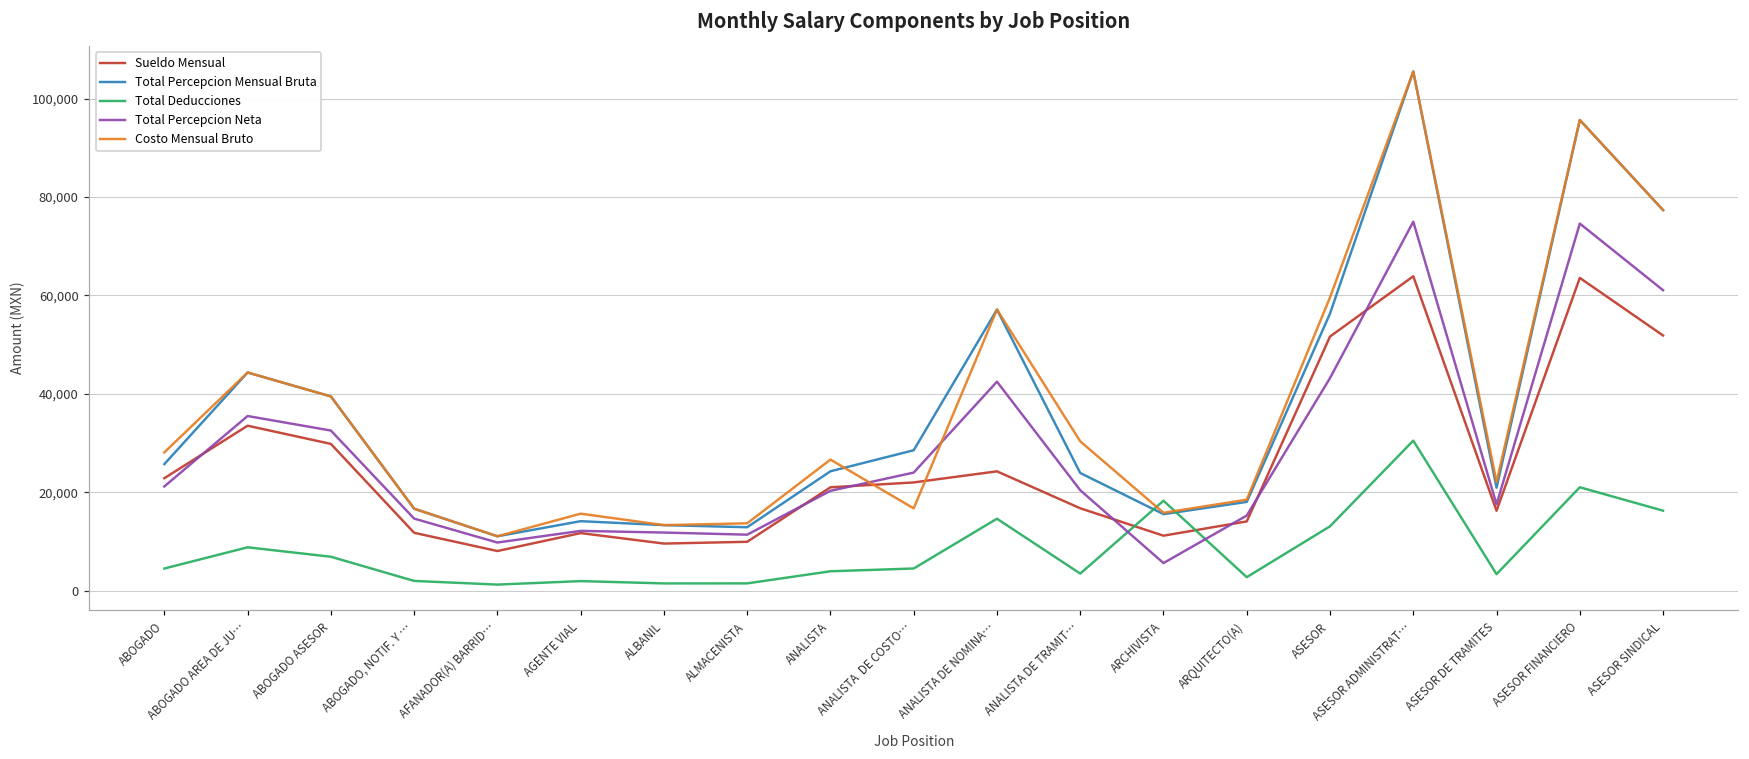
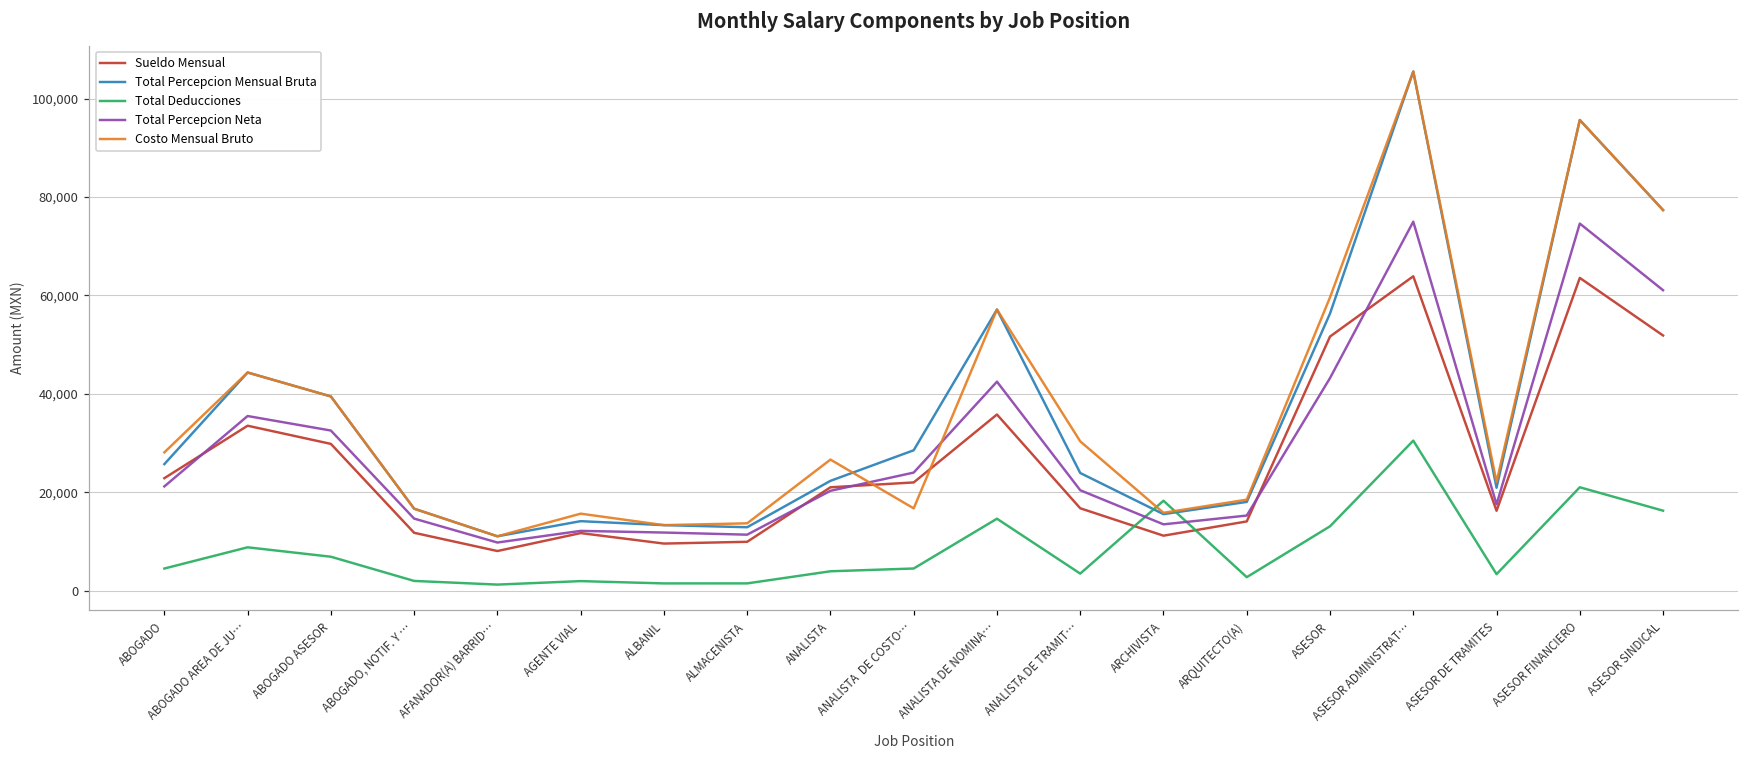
Total Percepcion Mensual Bruta, ANALISTA: 24,000 -> 22,000
Sueldo Mensual, ANALISTA DE NOMINA…: 24,000 -> 36,000
Total Percepcion Neta, ARCHIVISTA: 6,000 -> 14,000
